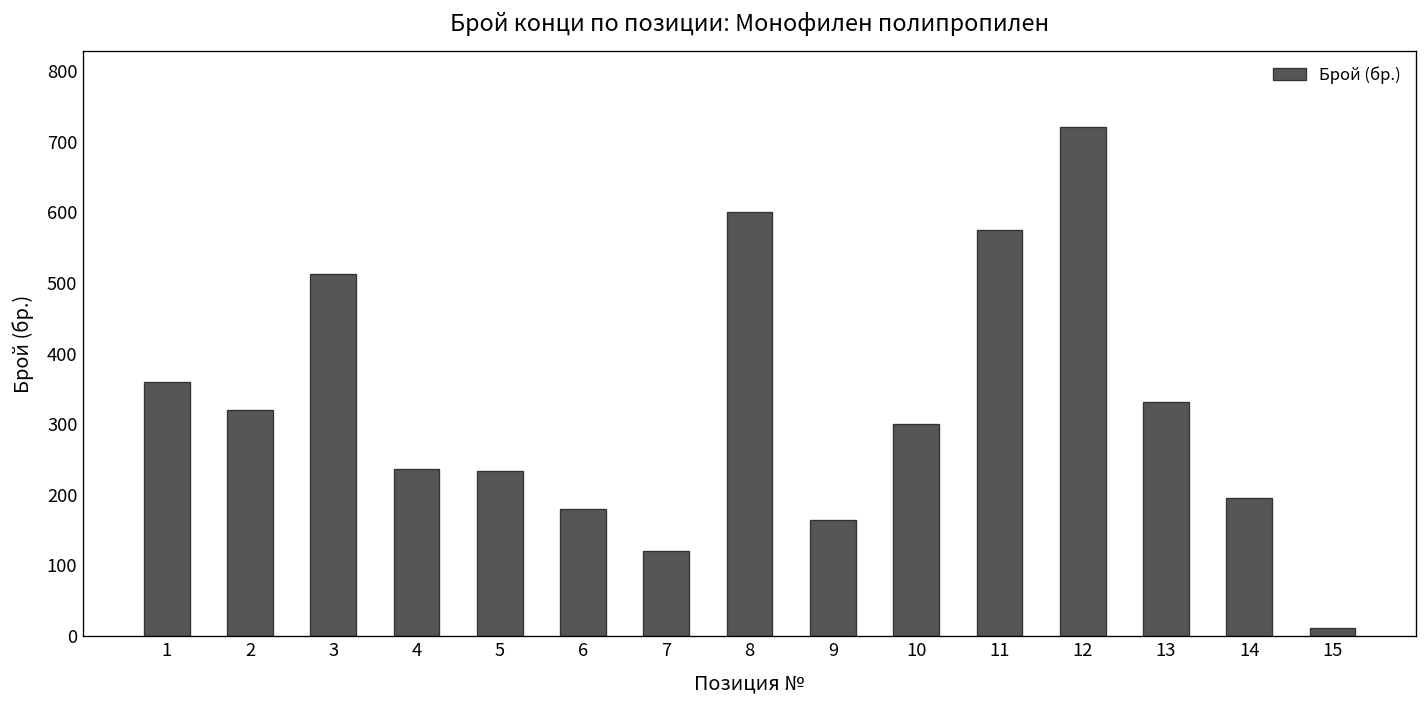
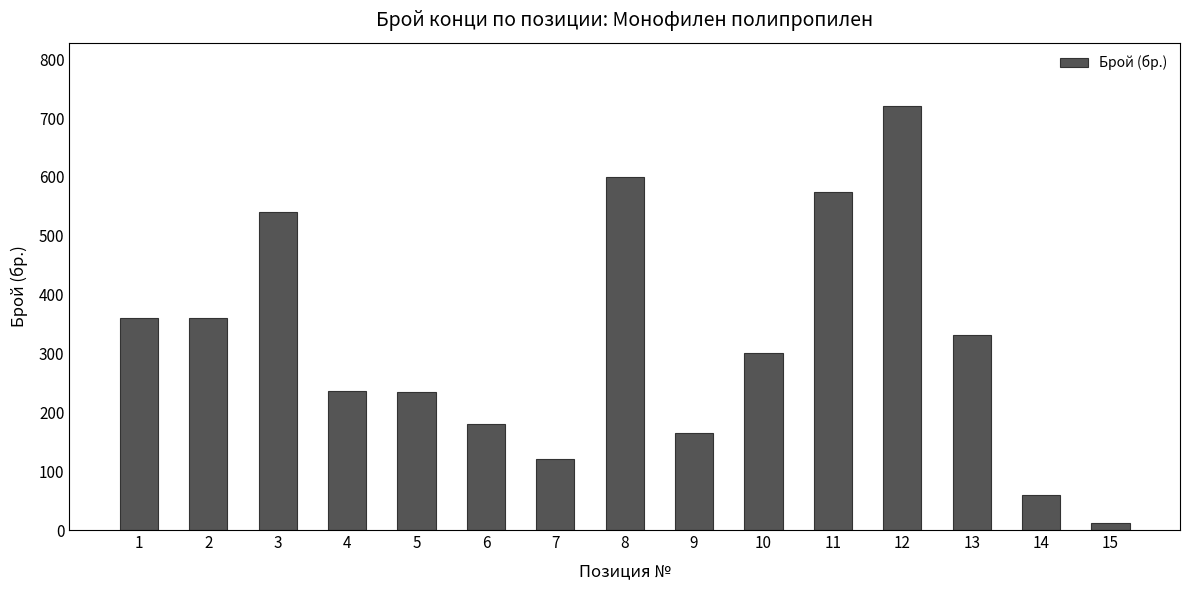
2: 320 -> 360
3: 510 -> 540
14: 200 -> 60
